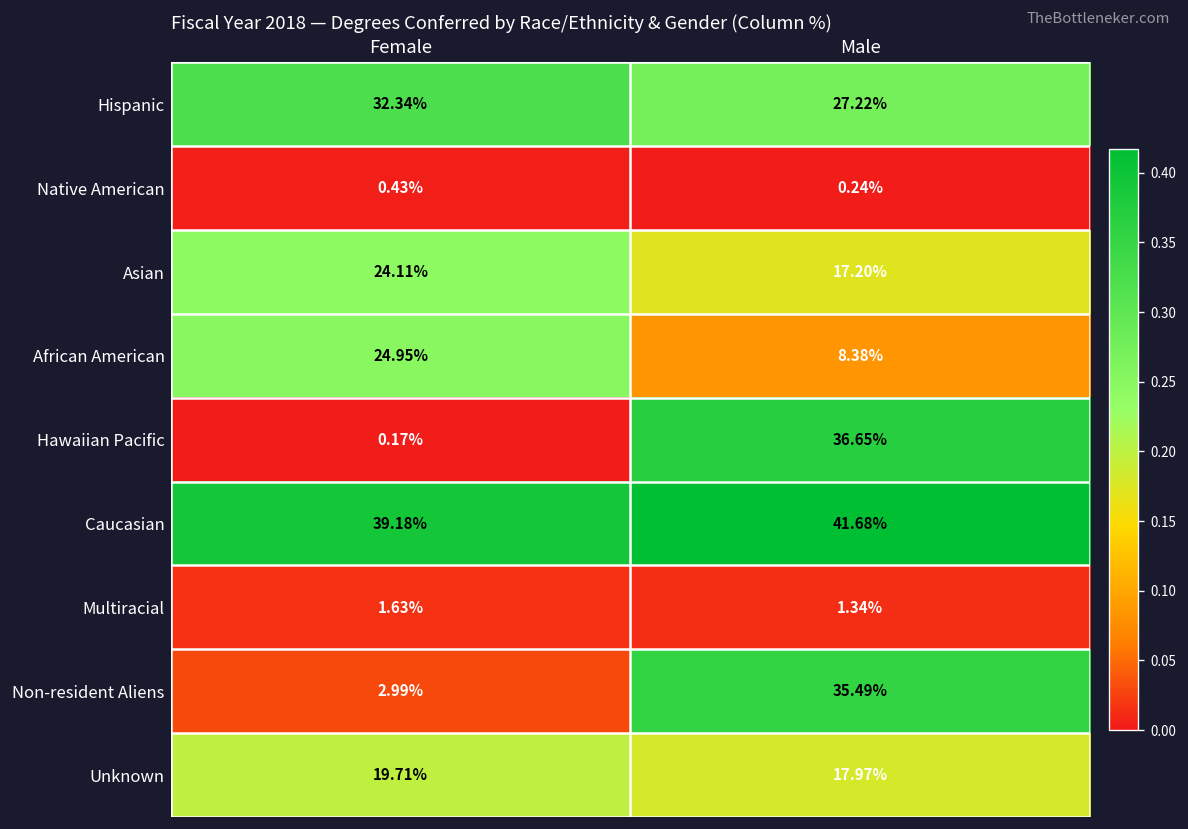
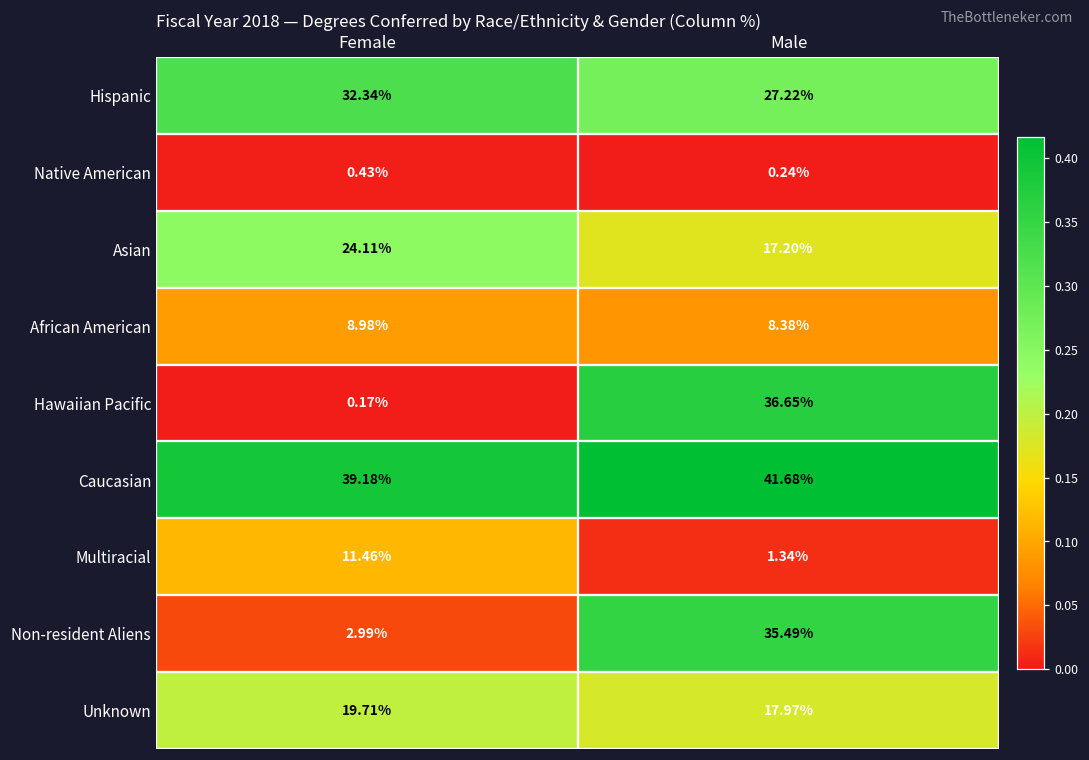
African American, Female: 24.95% -> 8.98%
Multiracial, Female: 1.63% -> 11.46%
